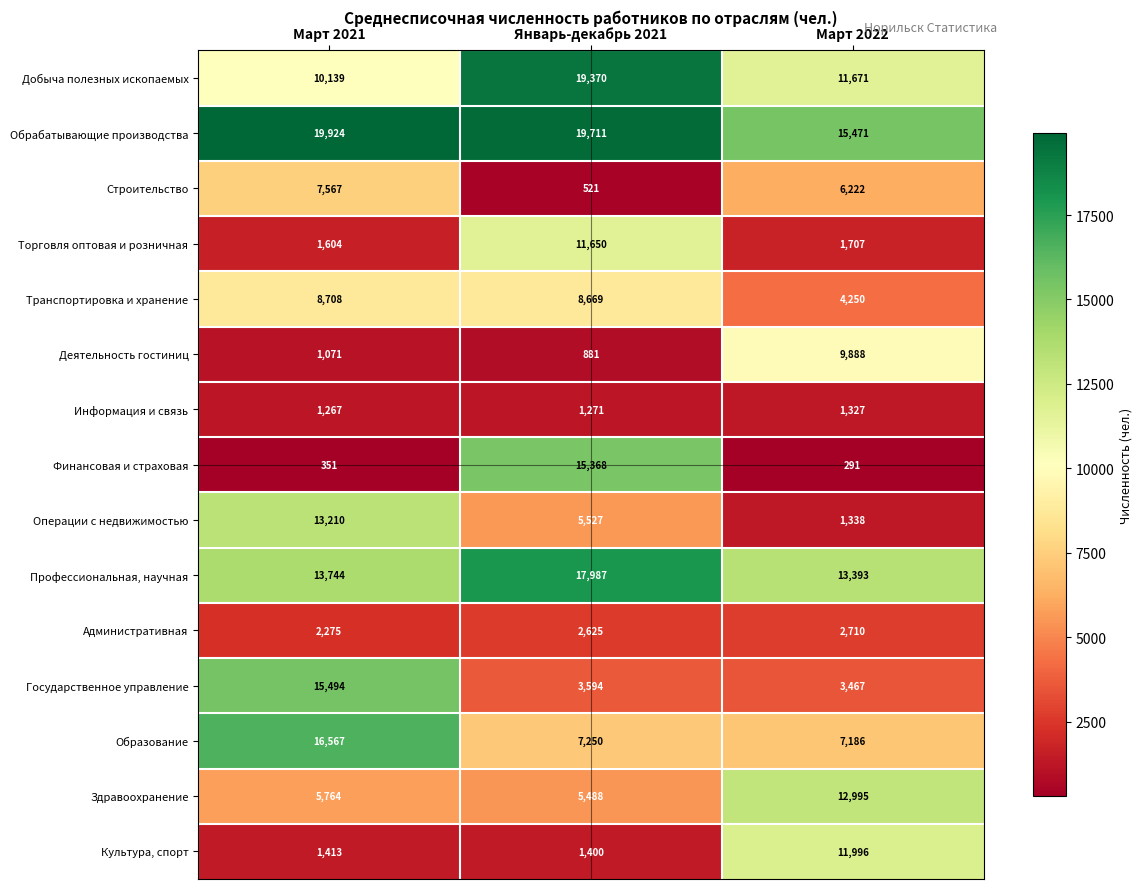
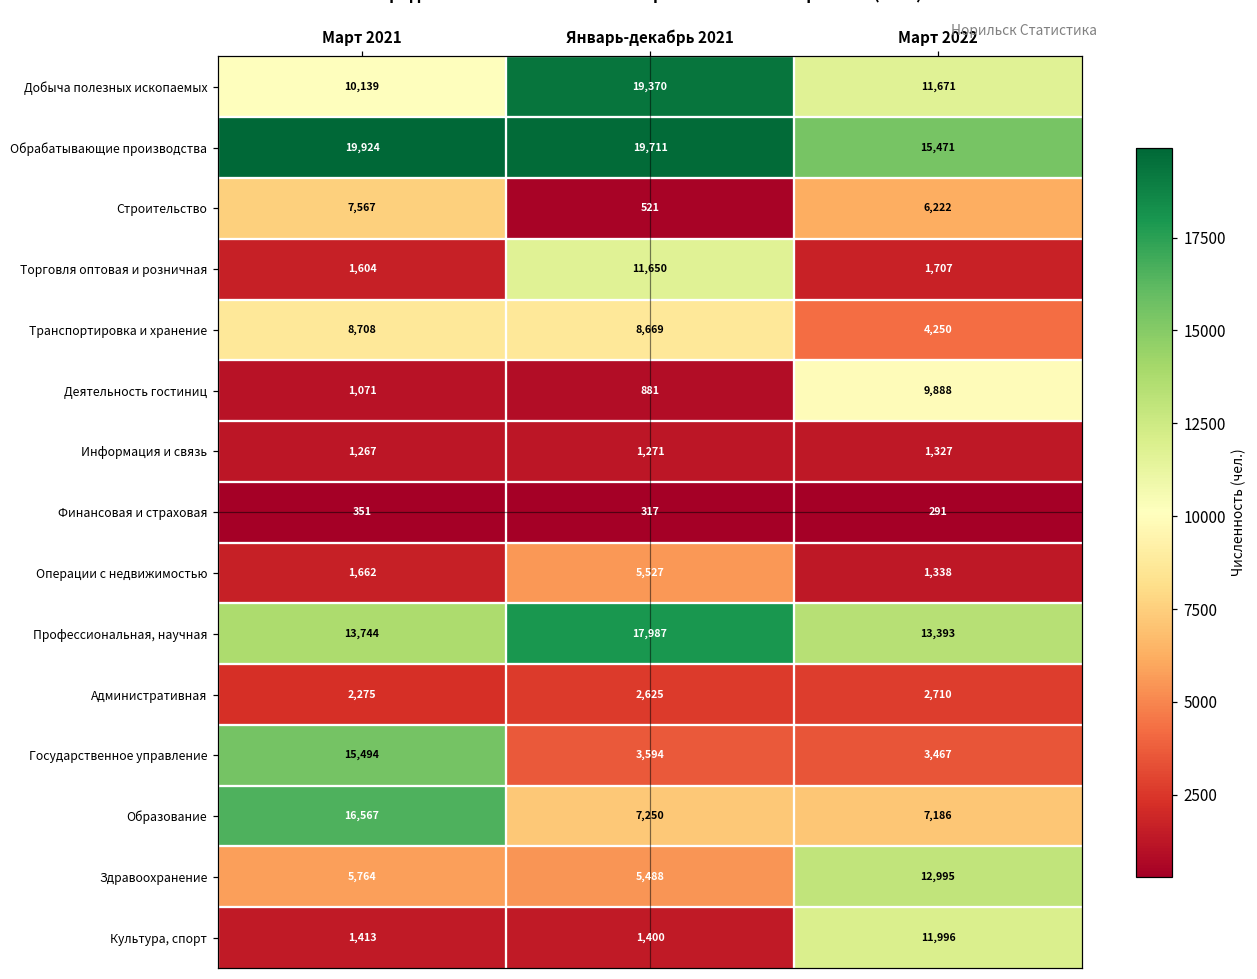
Финансовая и страховая, Январь-декабрь 2021: 15,368 -> 317
Операции с недвижимостью, Март 2021: 13,210 -> 1,662
